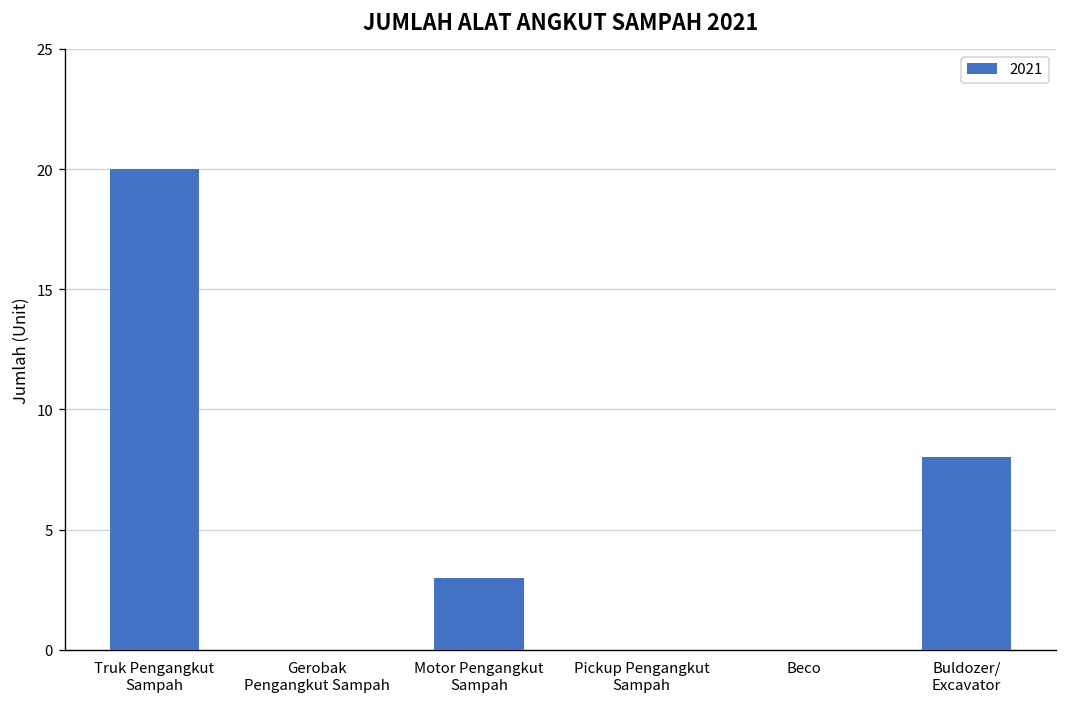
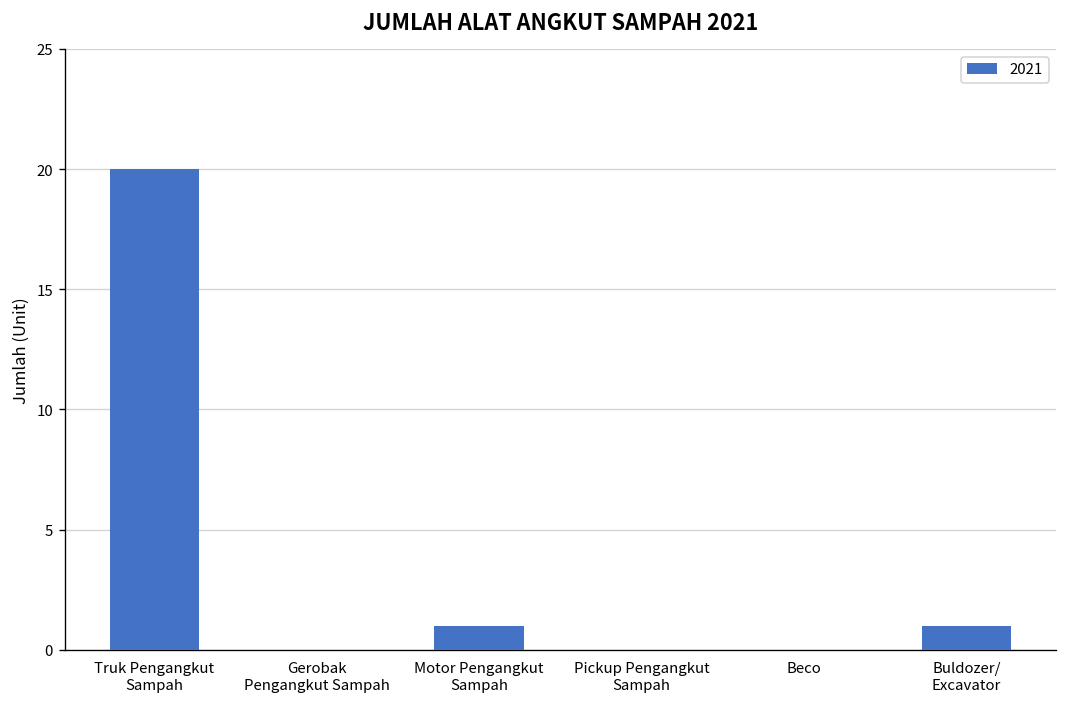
Motor Pengangkut Sampah: 3 -> 1
Buldozer/ Excavator: 8 -> 1
